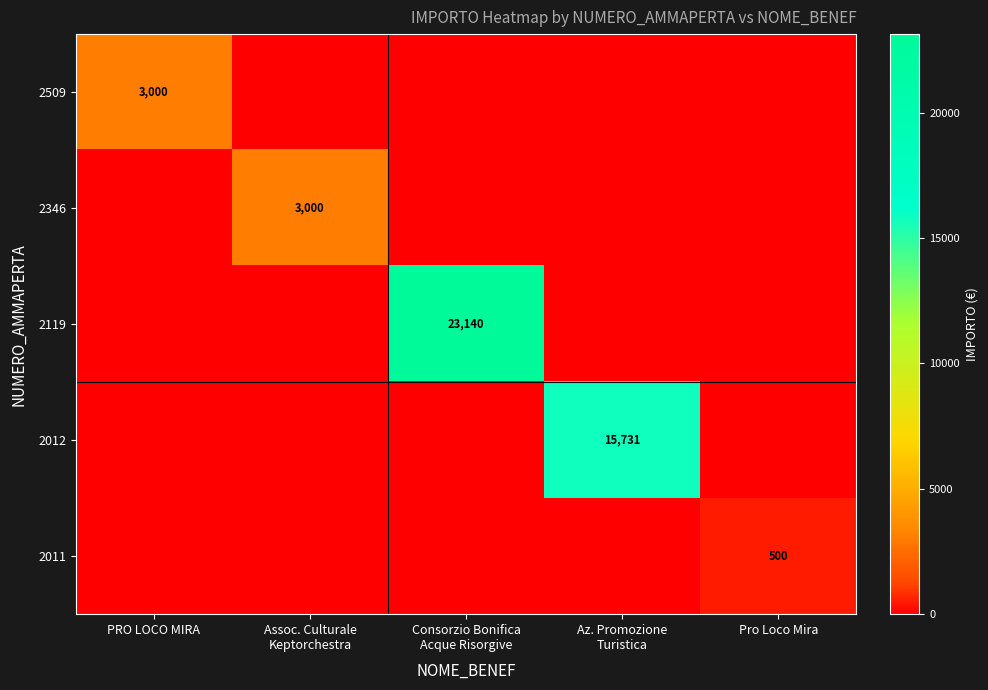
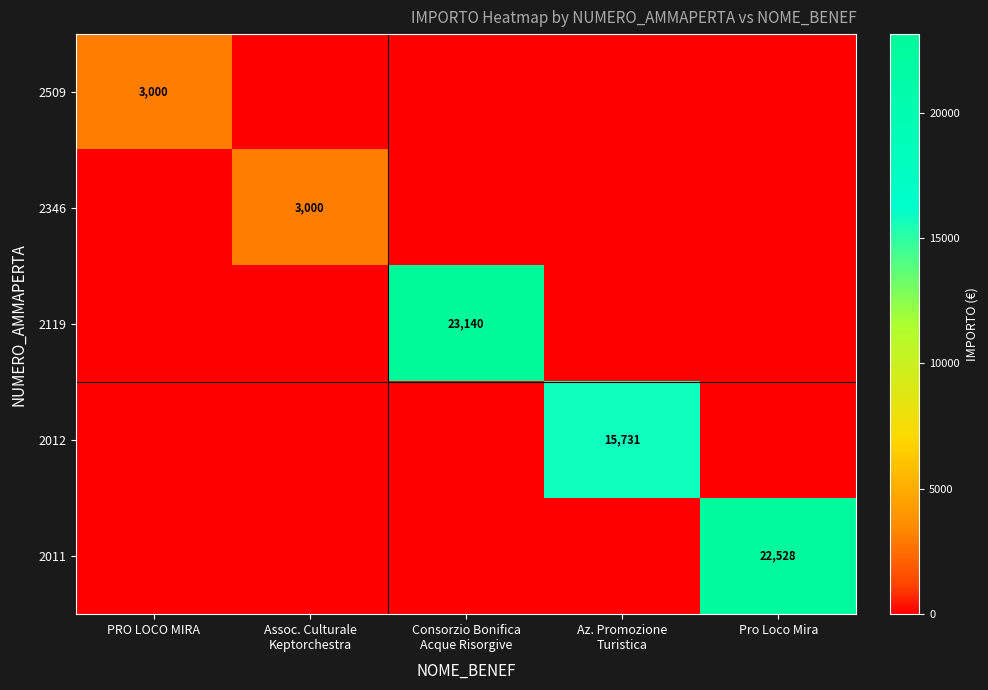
2011, Pro Loco Mira: 500 -> 22,528
